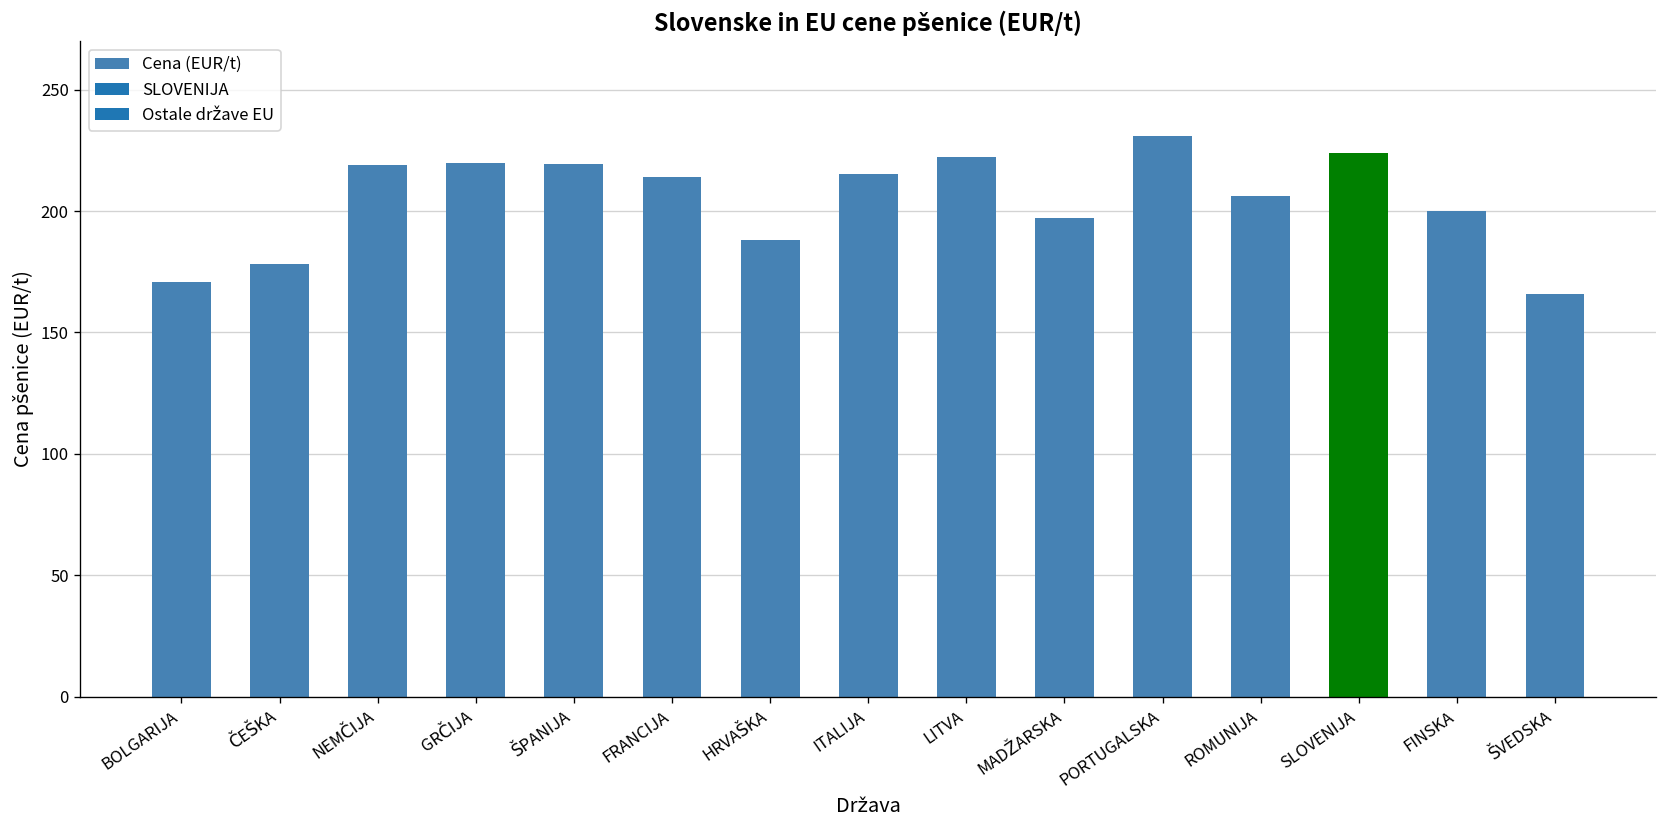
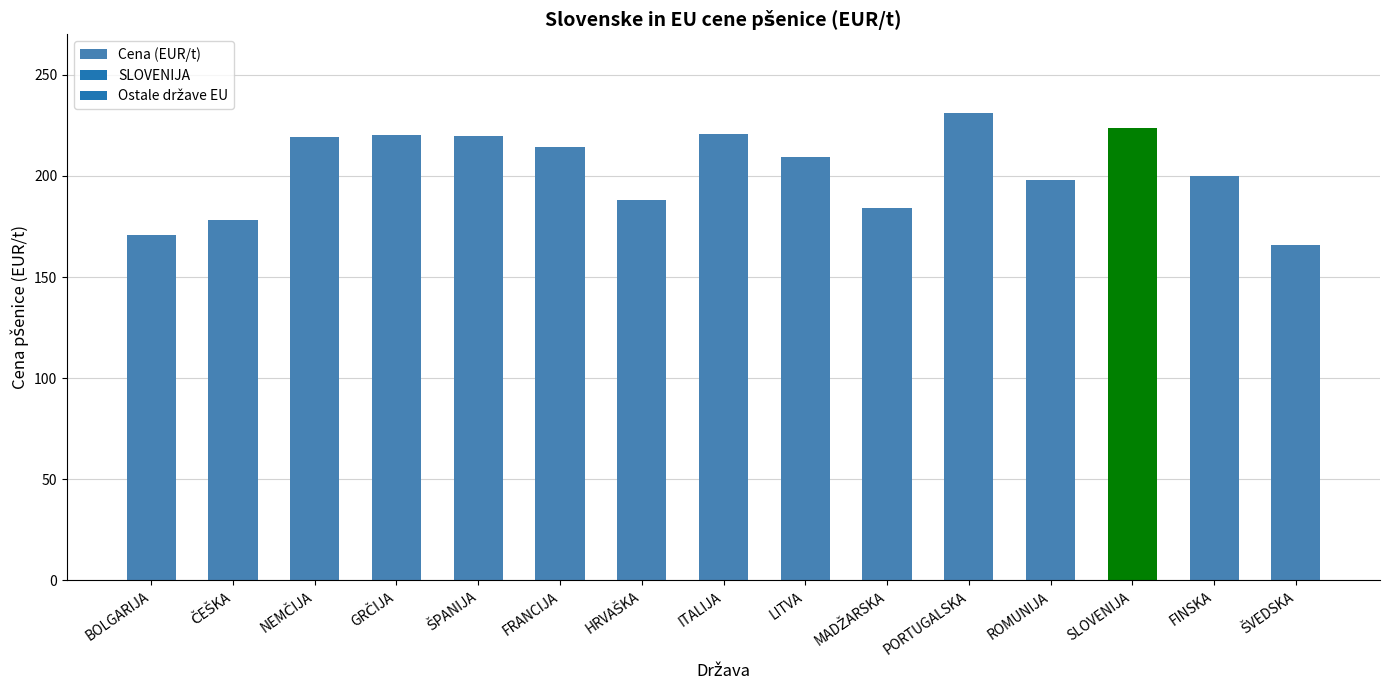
ITALIJA: 215 -> 221
LITVA: 222 -> 209
MADŽARSKA: 197 -> 184
ROMUNIJA: 206 -> 198
